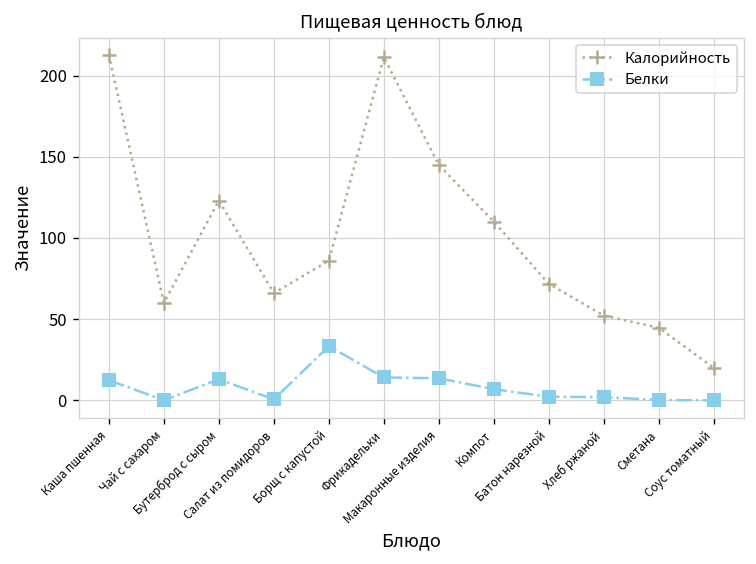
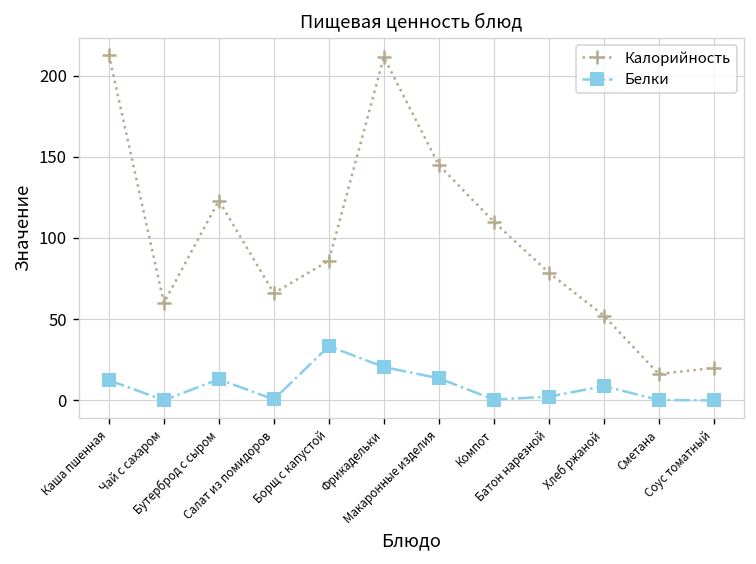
Белки, Фрикадельки: 14 -> 21
Белки, Компот: 7 -> 1
Калорийность, Батон нарезной: 72 -> 79
Белки, Хлеб ржаной: 2 -> 9
Калорийность, Сметана: 45 -> 16
